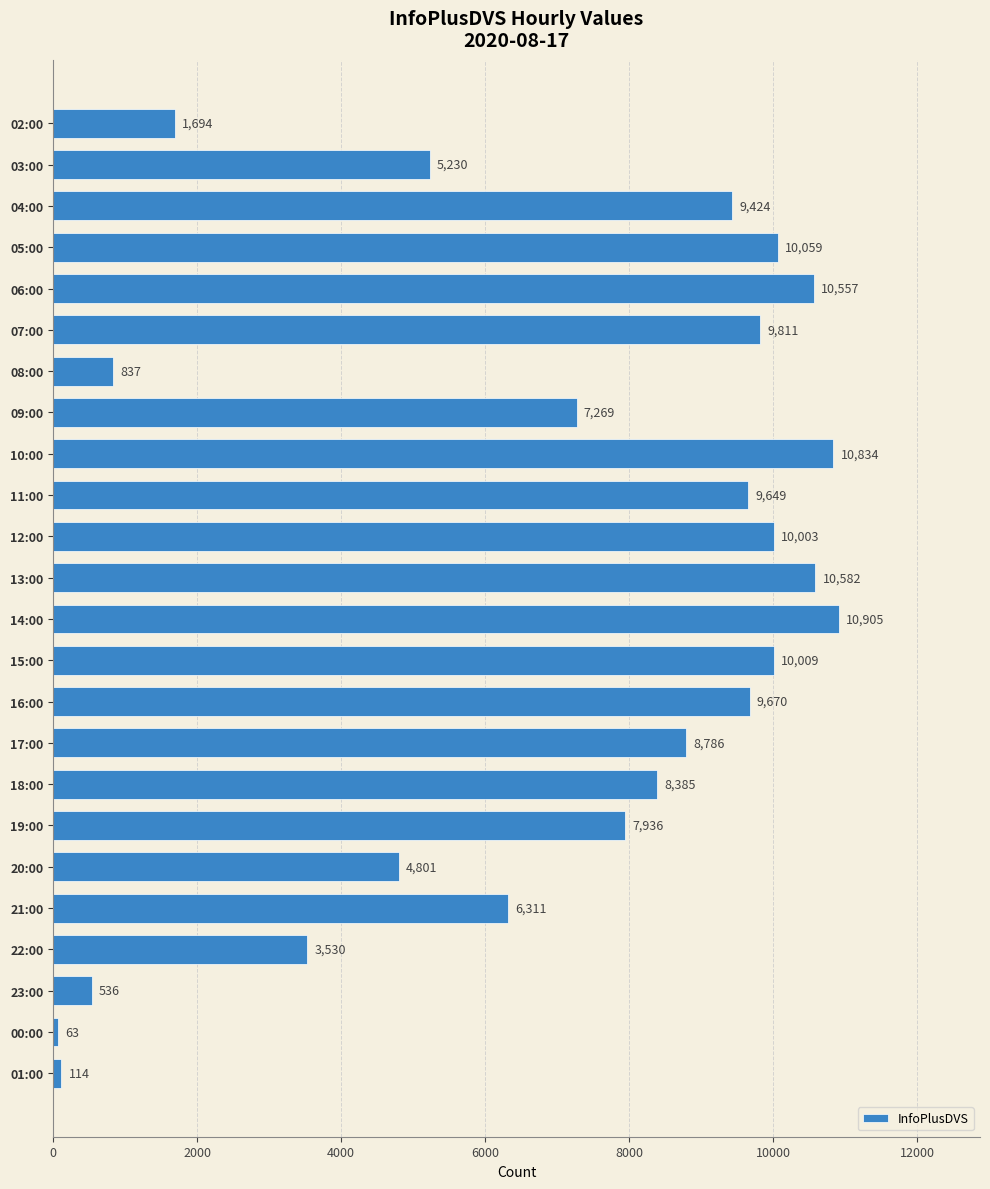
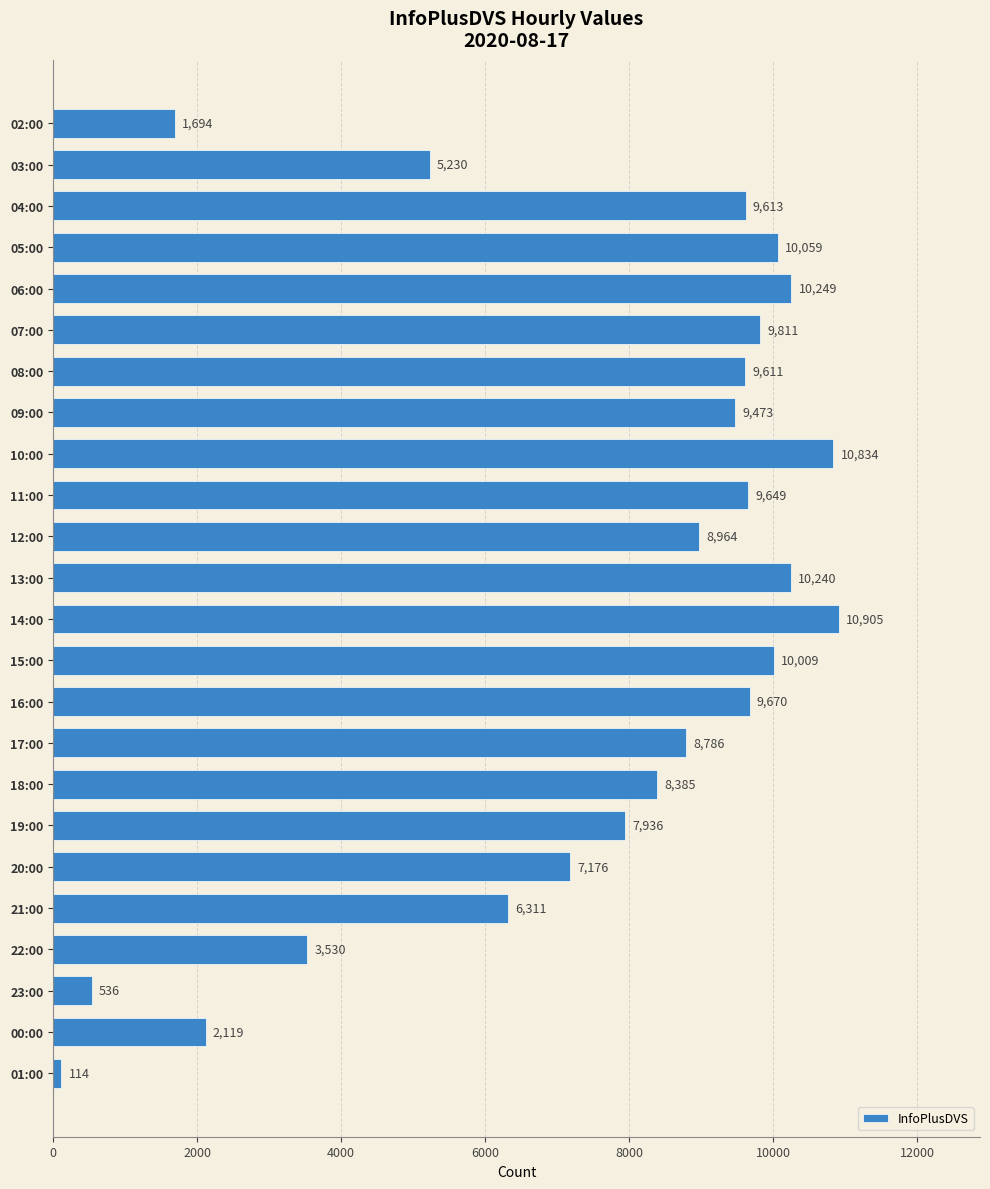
04:00: 9,424 -> 9,613
06:00: 10,557 -> 10,249
08:00: 837 -> 9,611
09:00: 7,269 -> 9,473
12:00: 10,003 -> 8,964
13:00: 10,582 -> 10,240
20:00: 4,801 -> 7,176
00:00: 63 -> 2,119
